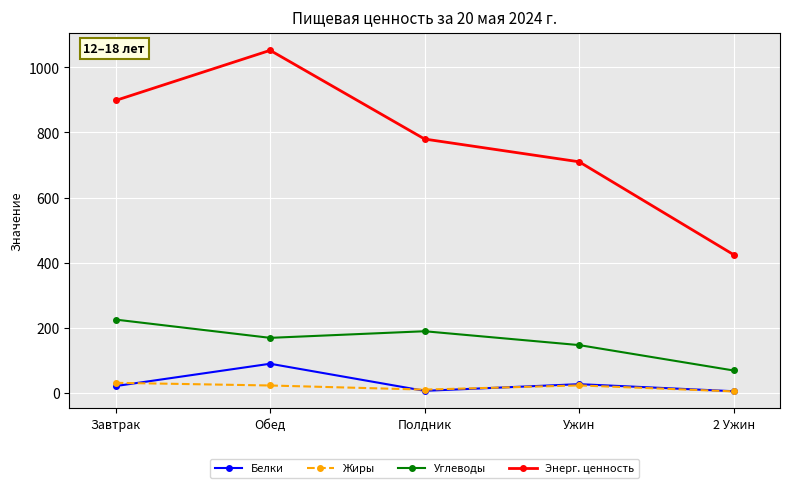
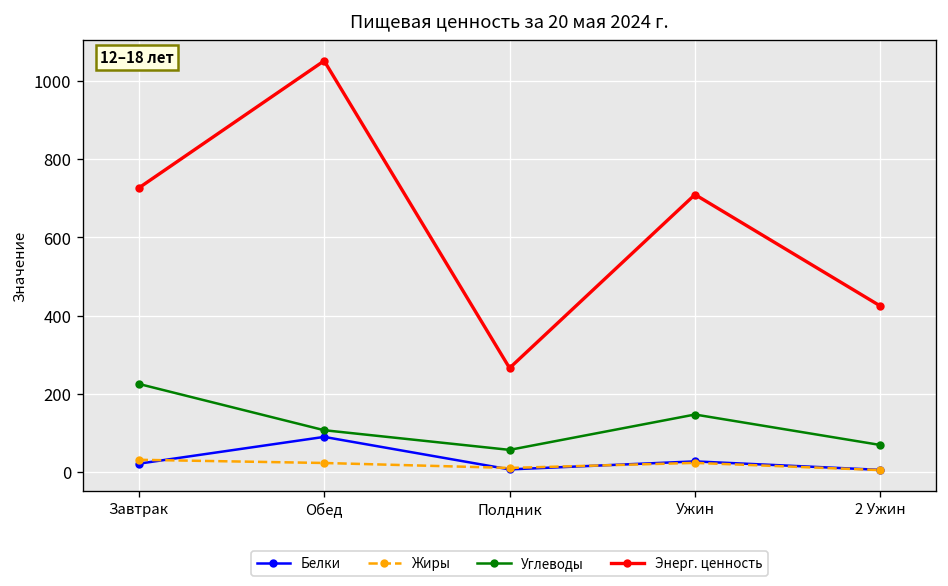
Энерг. ценность, Завтрак: 900 -> 730
Углеводы, Обед: 170 -> 110
Углеводы, Полдник: 190 -> 60
Энерг. ценность, Полдник: 780 -> 270
